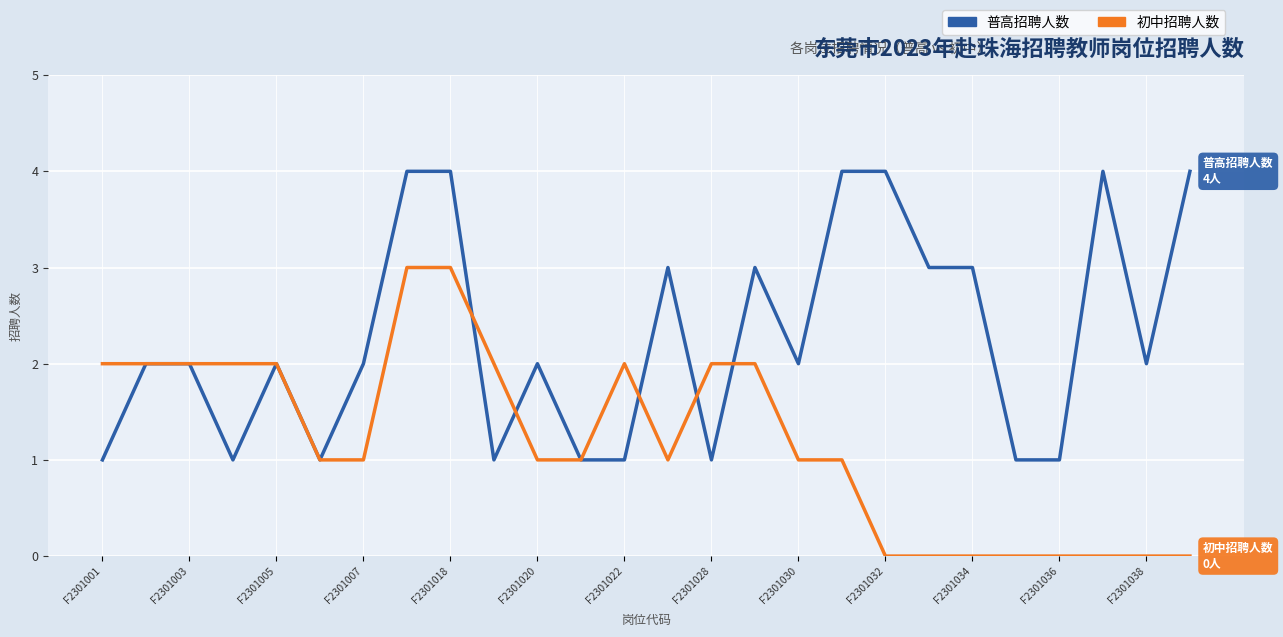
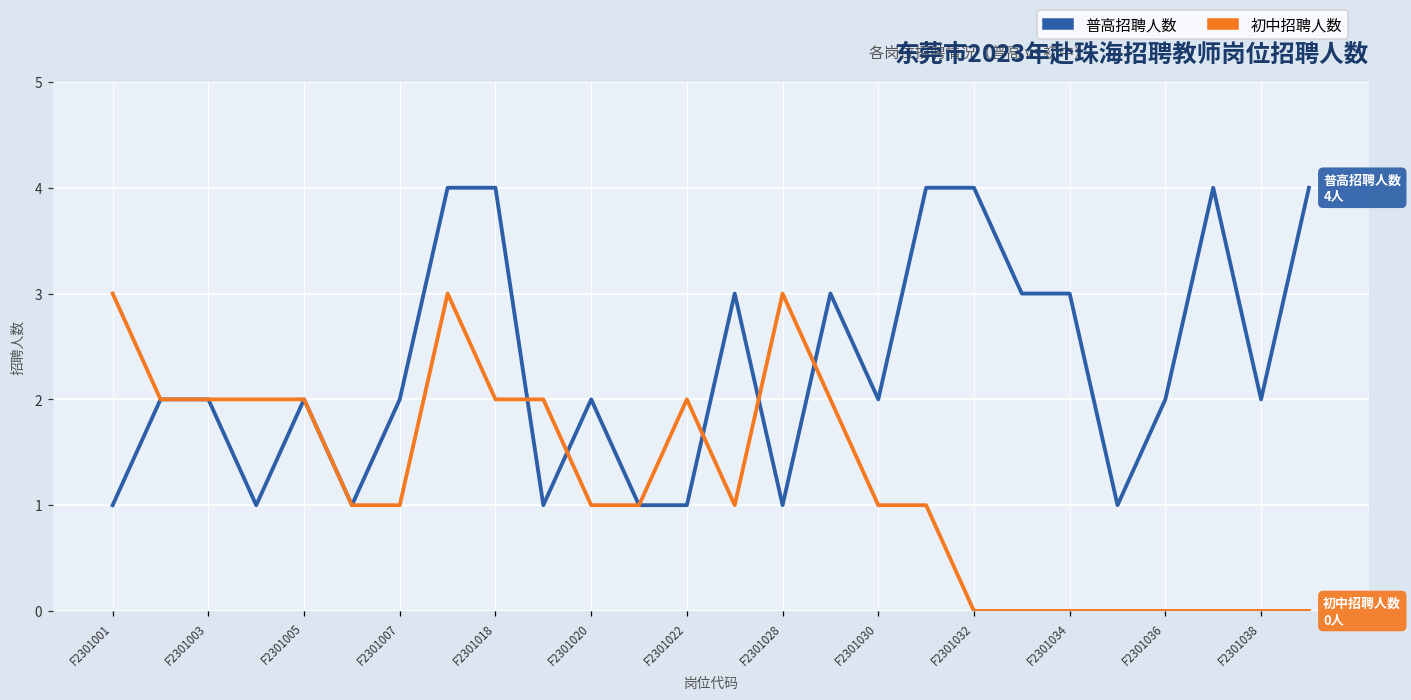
初中招聘人数, F2301001: 2 -> 3
初中招聘人数, F2301018: 3 -> 2
初中招聘人数, F2301028: 2 -> 3
普高招聘人数, F2301036: 1 -> 2
